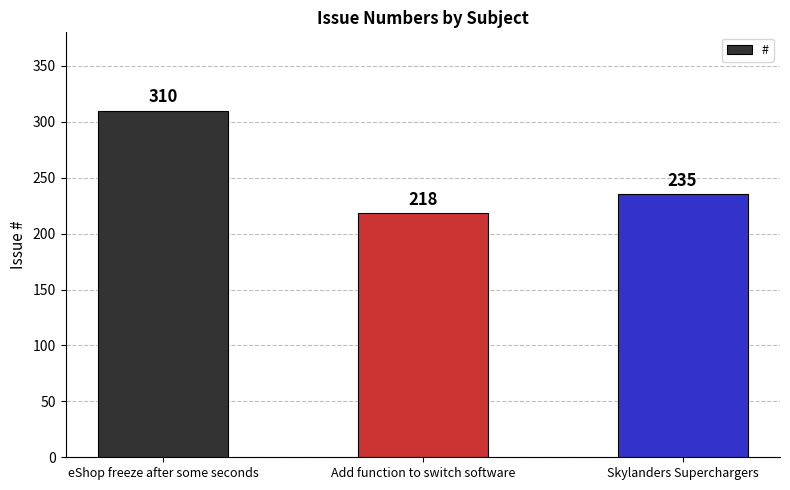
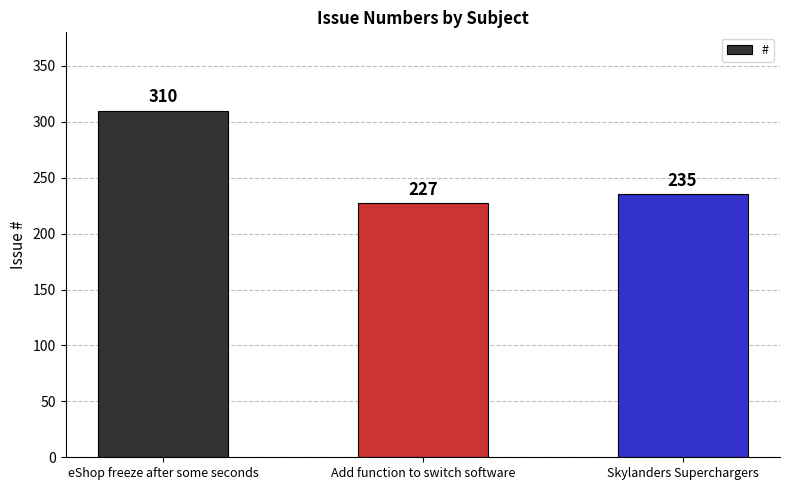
Add function to switch software: 218 -> 227
